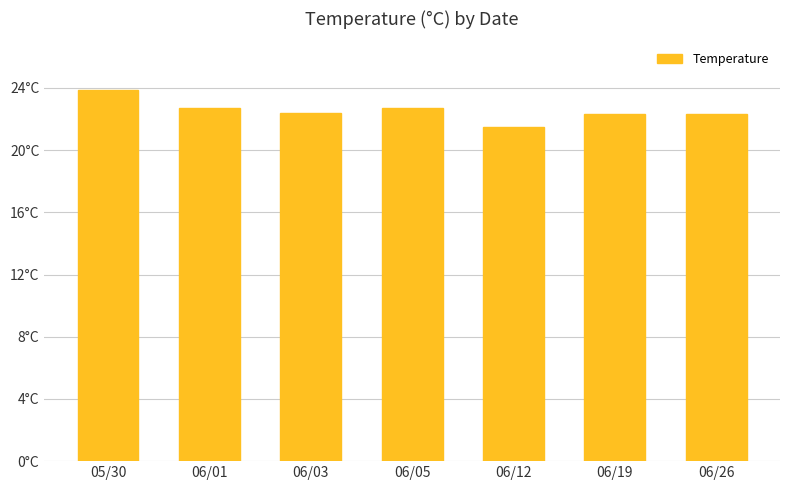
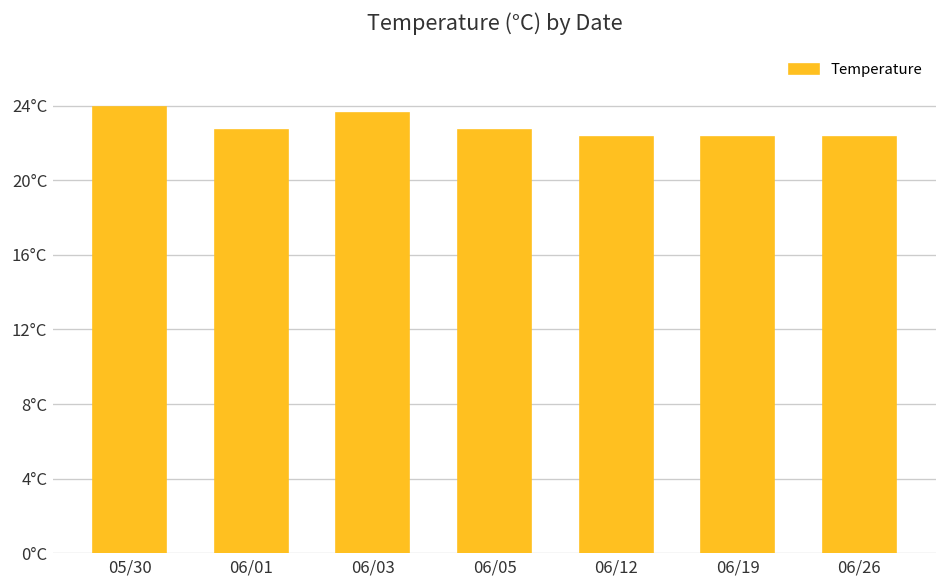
06/03: 22.4°C -> 23.6°C
06/12: 21.5°C -> 22.3°C
